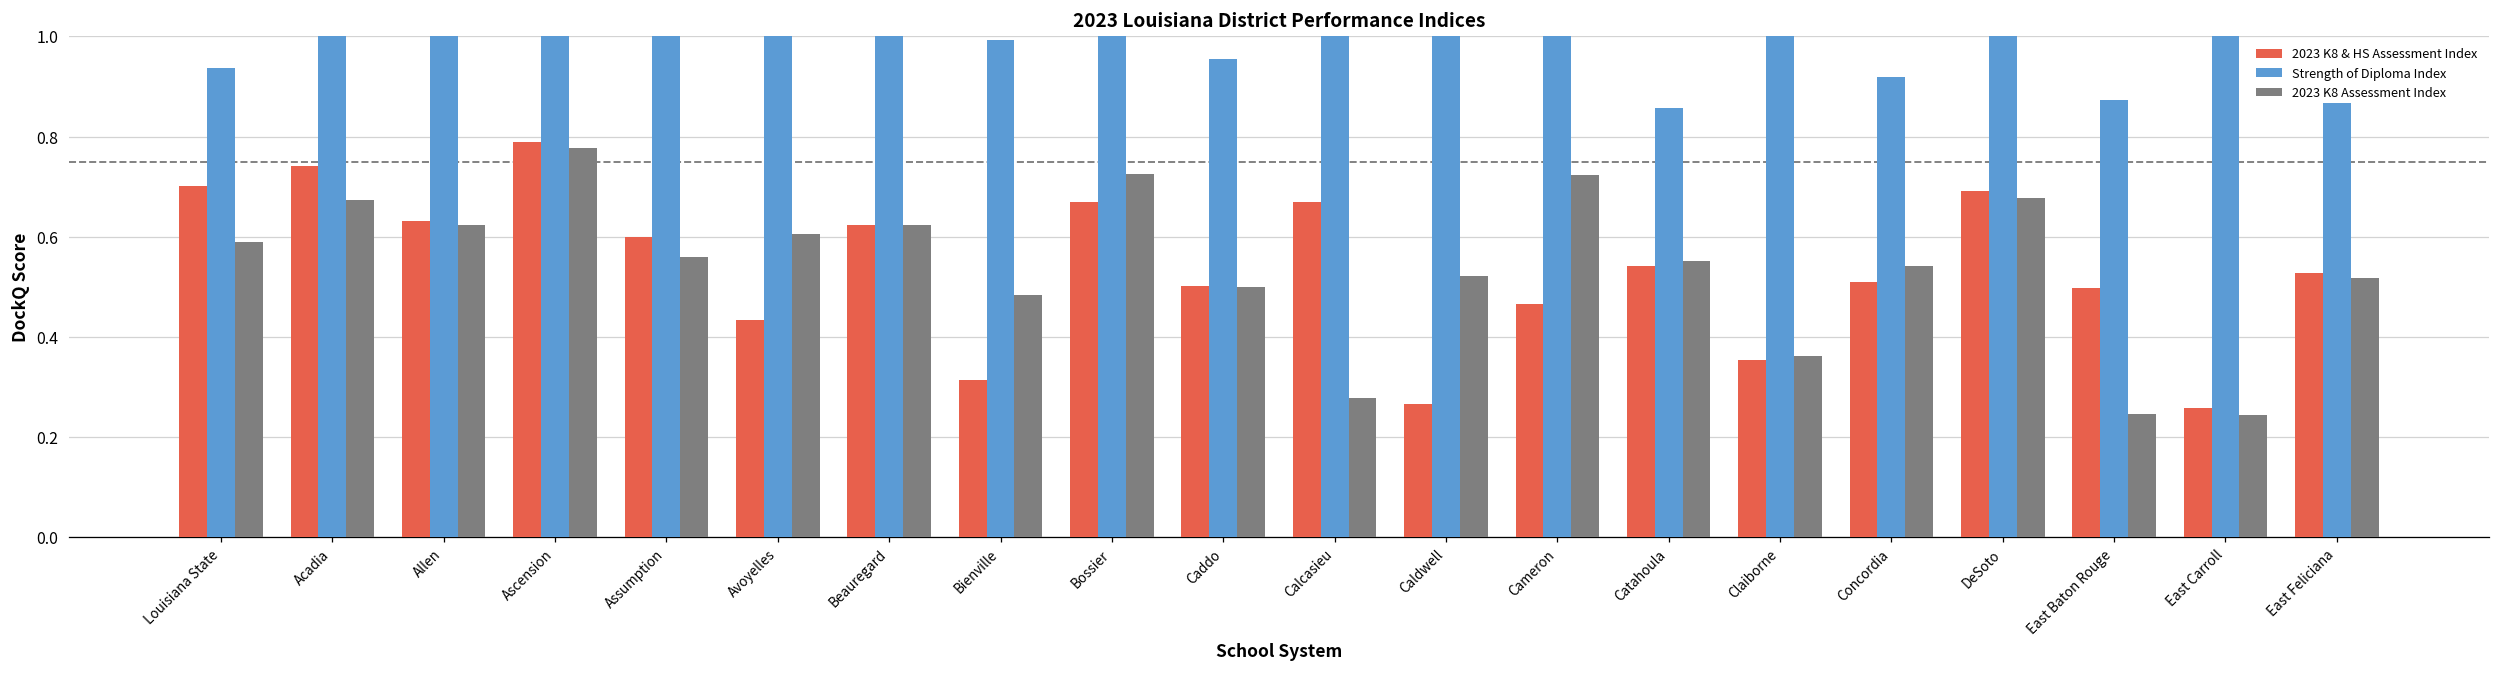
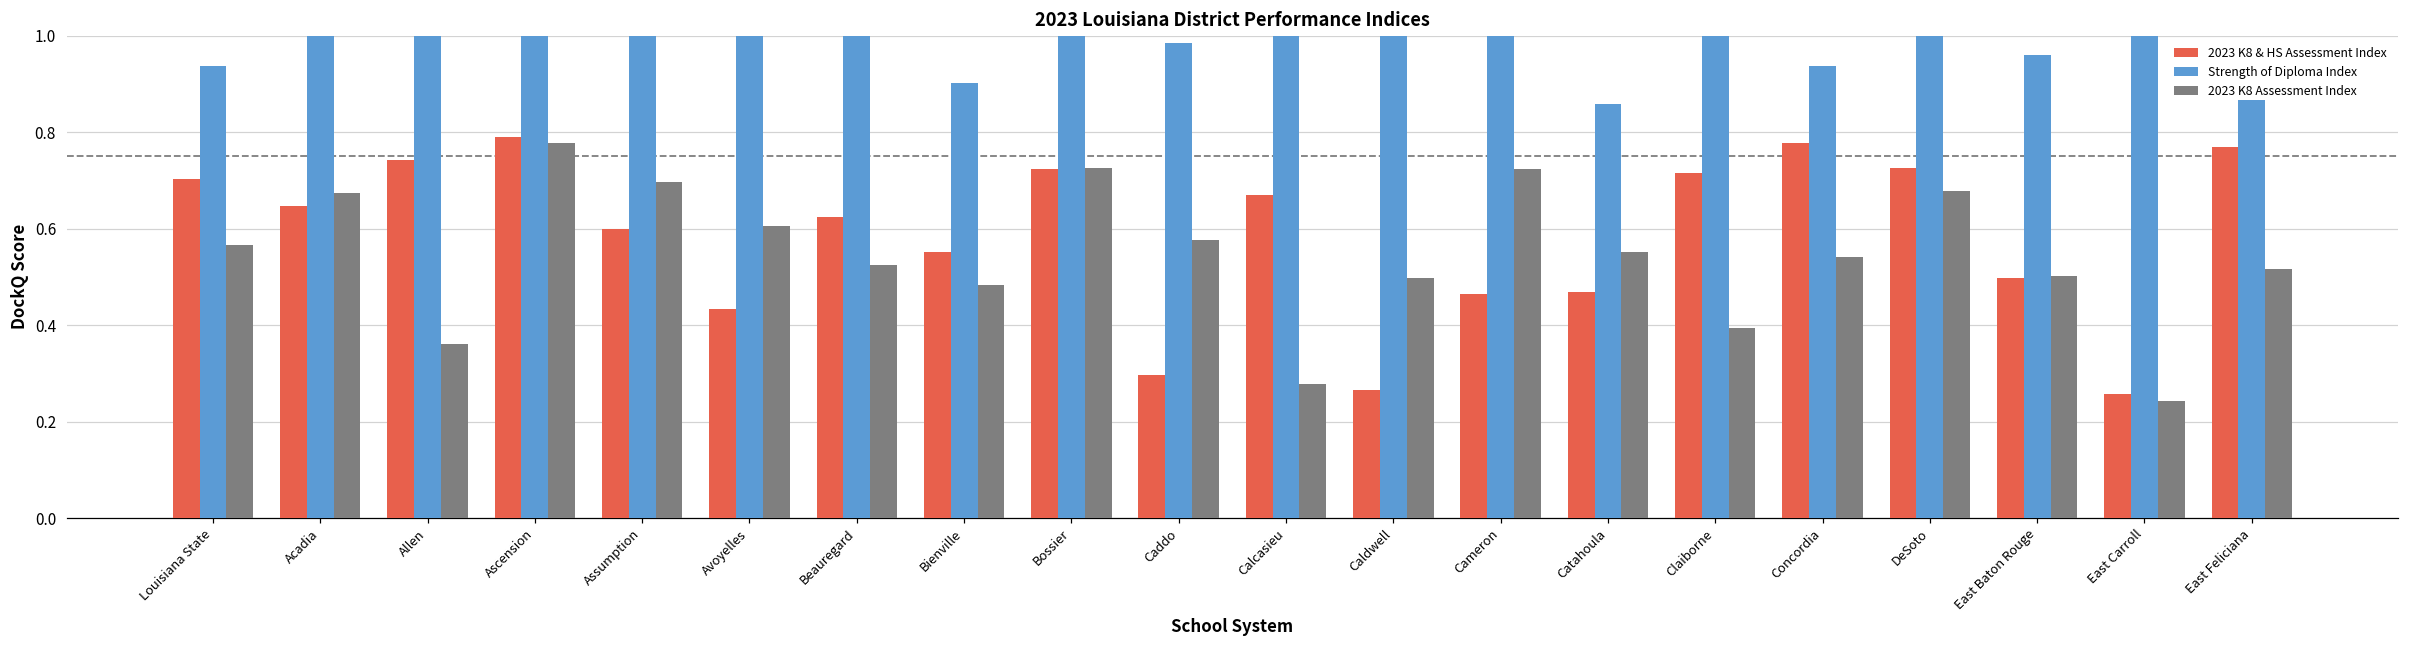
2023 K8 Assessment Index, Louisiana State: 0.59 -> 0.57
2023 K8 & HS Assessment Index, Acadia: 0.74 -> 0.65
2023 K8 & HS Assessment Index, Allen: 0.63 -> 0.74
2023 K8 Assessment Index, Allen: 0.62 -> 0.36
2023 K8 Assessment Index, Assumption: 0.56 -> 0.70
2023 K8 Assessment Index, Beauregard: 0.62 -> 0.53
2023 K8 & HS Assessment Index, Bienville: 0.31 -> 0.55
Strength of Diploma Index, Bienville: 0.99 -> 0.90
2023 K8 & HS Assessment Index, Bossier: 0.67 -> 0.72
2023 K8 & HS Assessment Index, Caddo: 0.50 -> 0.30
Strength of Diploma Index, Caddo: 0.95 -> 0.98
2023 K8 Assessment Index, Caddo: 0.50 -> 0.58
2023 K8 Assessment Index, Caldwell: 0.52 -> 0.50
2023 K8 & HS Assessment Index, Catahoula: 0.54 -> 0.47
2023 K8 & HS Assessment Index, Claiborne: 0.35 -> 0.72
2023 K8 Assessment Index, Claiborne: 0.36 -> 0.39
2023 K8 & HS Assessment Index, Concordia: 0.51 -> 0.78
Strength of Diploma Index, Concordia: 0.92 -> 0.94
2023 K8 & HS Assessment Index, DeSoto: 0.69 -> 0.73
Strength of Diploma Index, East Baton Rouge: 0.87 -> 0.96
2023 K8 Assessment Index, East Baton Rouge: 0.25 -> 0.50
2023 K8 & HS Assessment Index, East Feliciana: 0.53 -> 0.77
